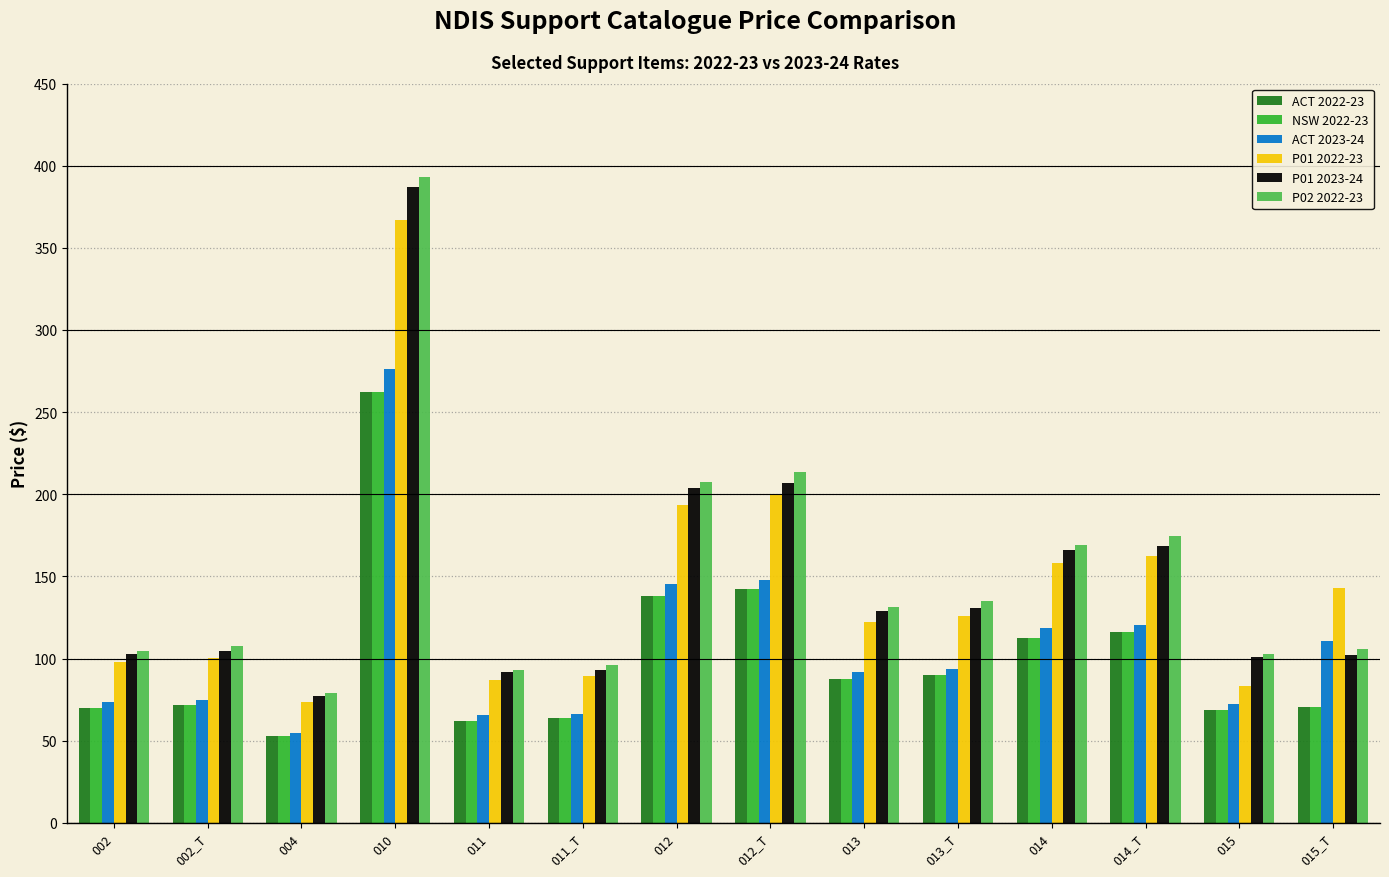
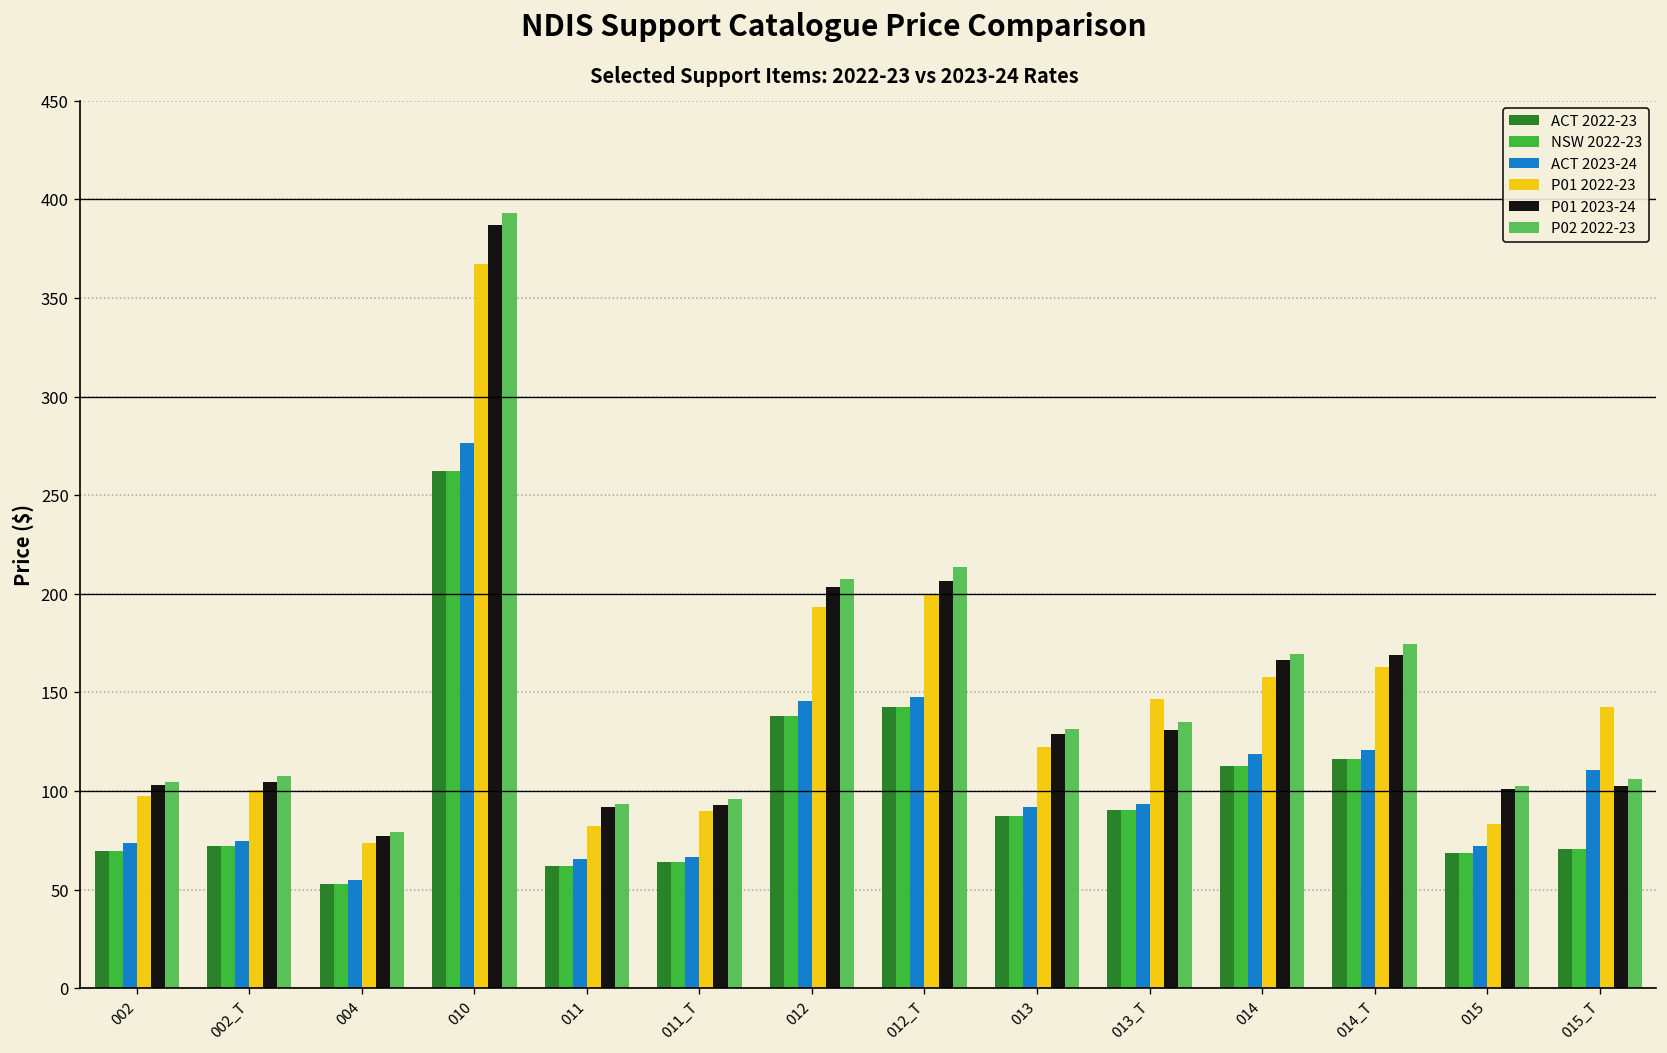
P01 2022-23, 011: 87 -> 82
P01 2022-23, 013_T: 126 -> 147
